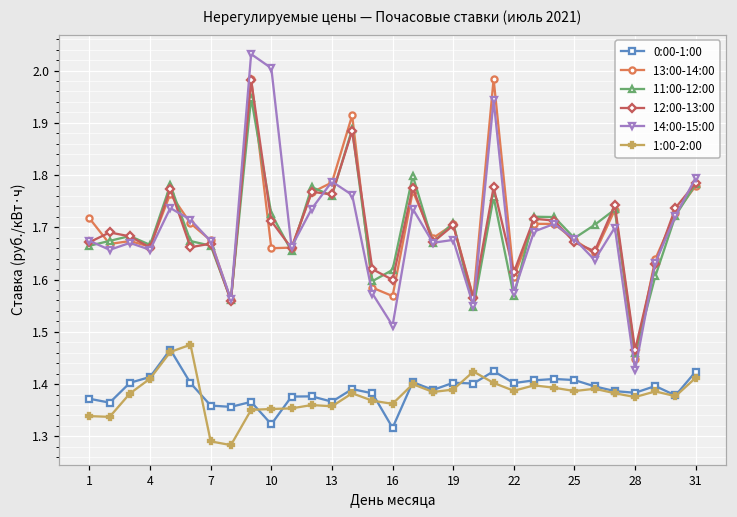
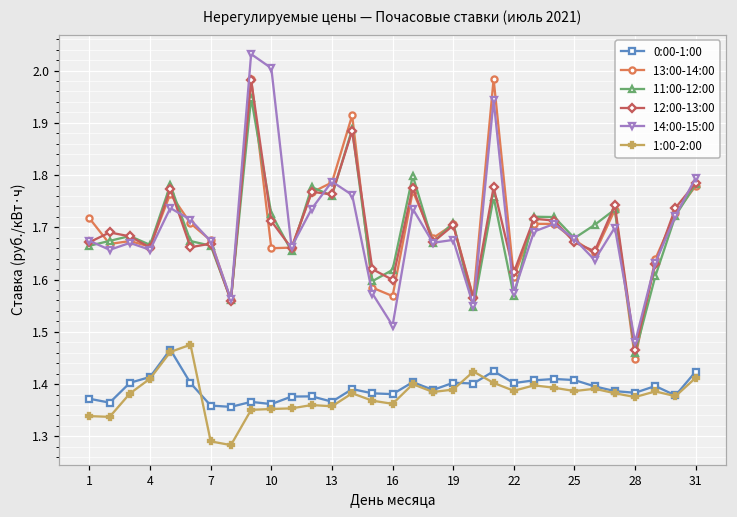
0:00-1:00, 10: 1.32 -> 1.36
0:00-1:00, 16: 1.32 -> 1.38
14:00-15:00, 28: 1.43 -> 1.48
